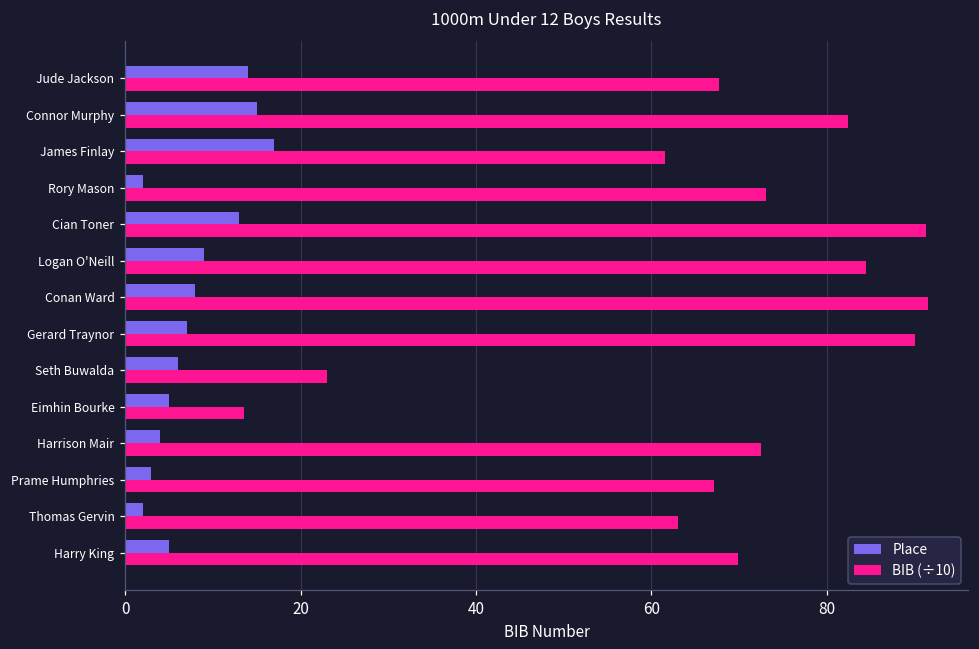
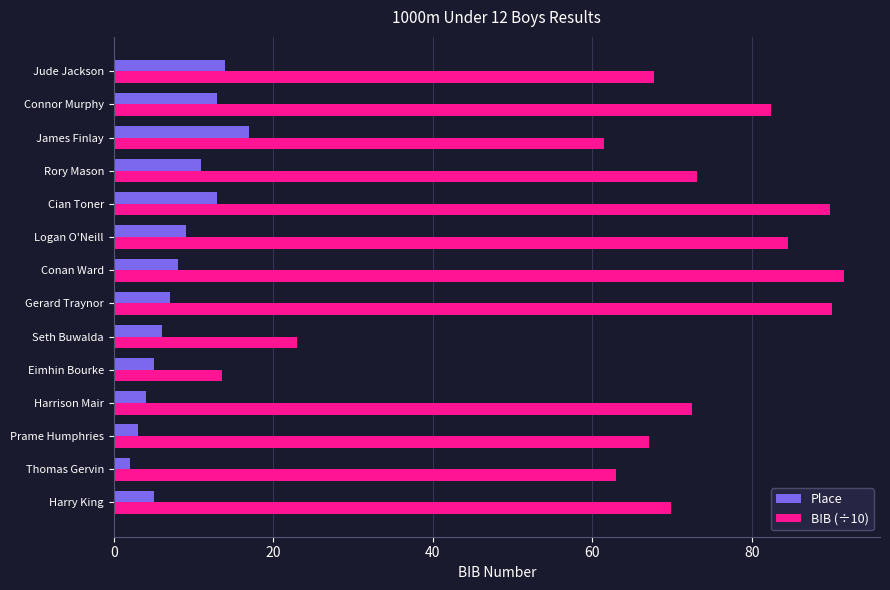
Place, Connor Murphy: 15 -> 13
Place, Rory Mason: 2 -> 11
BIB (÷10), Cian Toner: 91 -> 90
